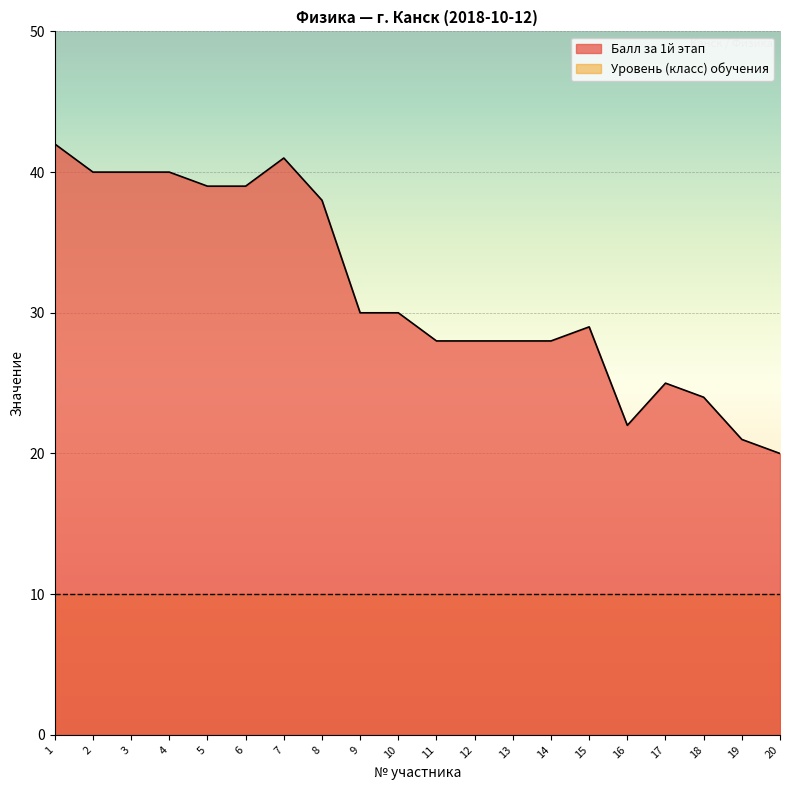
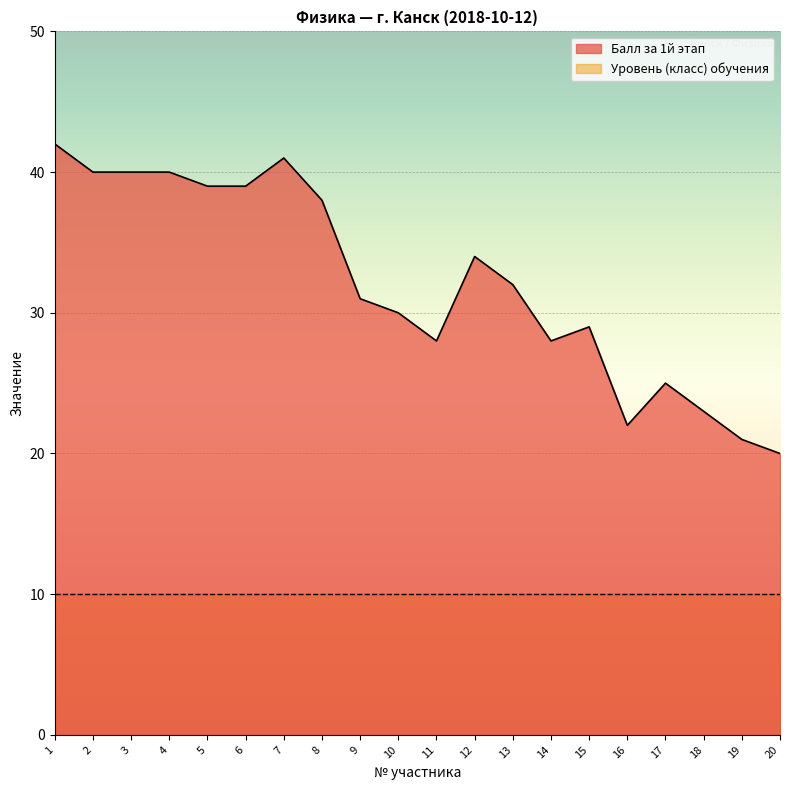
Балл за 1й этап, 9: 30 -> 31
Балл за 1й этап, 12: 28 -> 34
Балл за 1й этап, 13: 28 -> 32
Балл за 1й этап, 18: 24 -> 23
